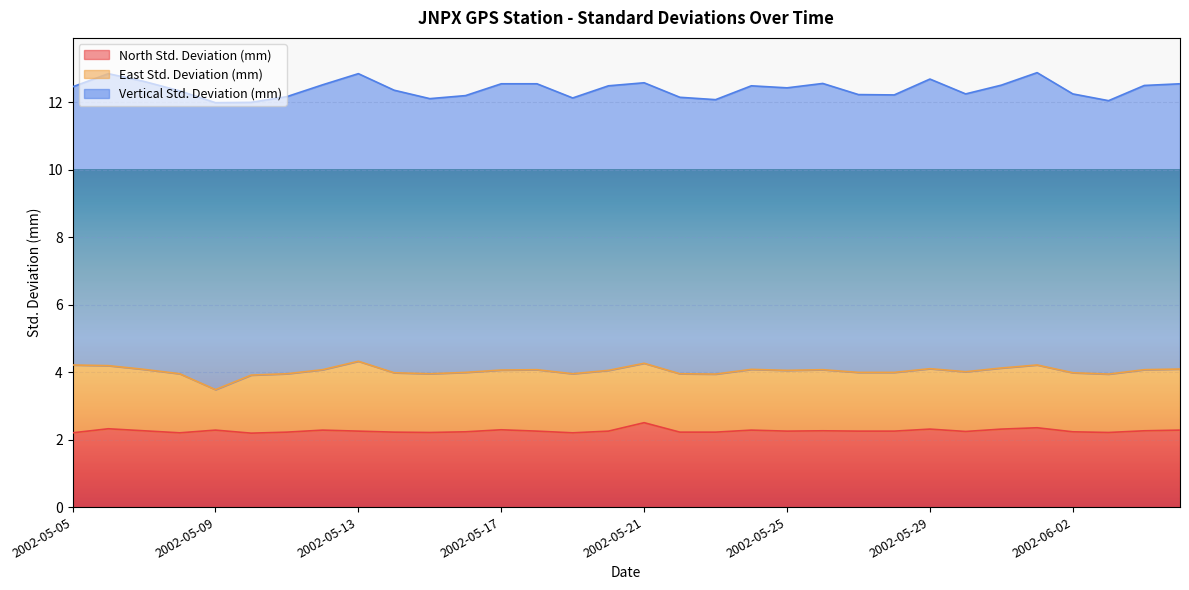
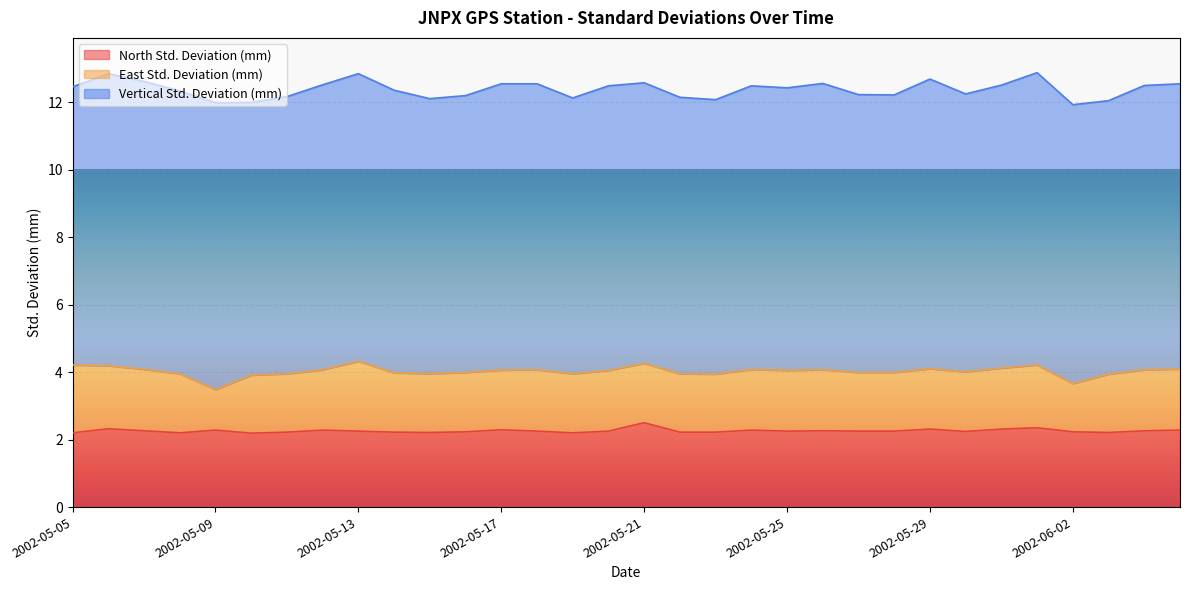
East Std. Deviation (mm), 2002-06-02: 1.8 -> 1.4
